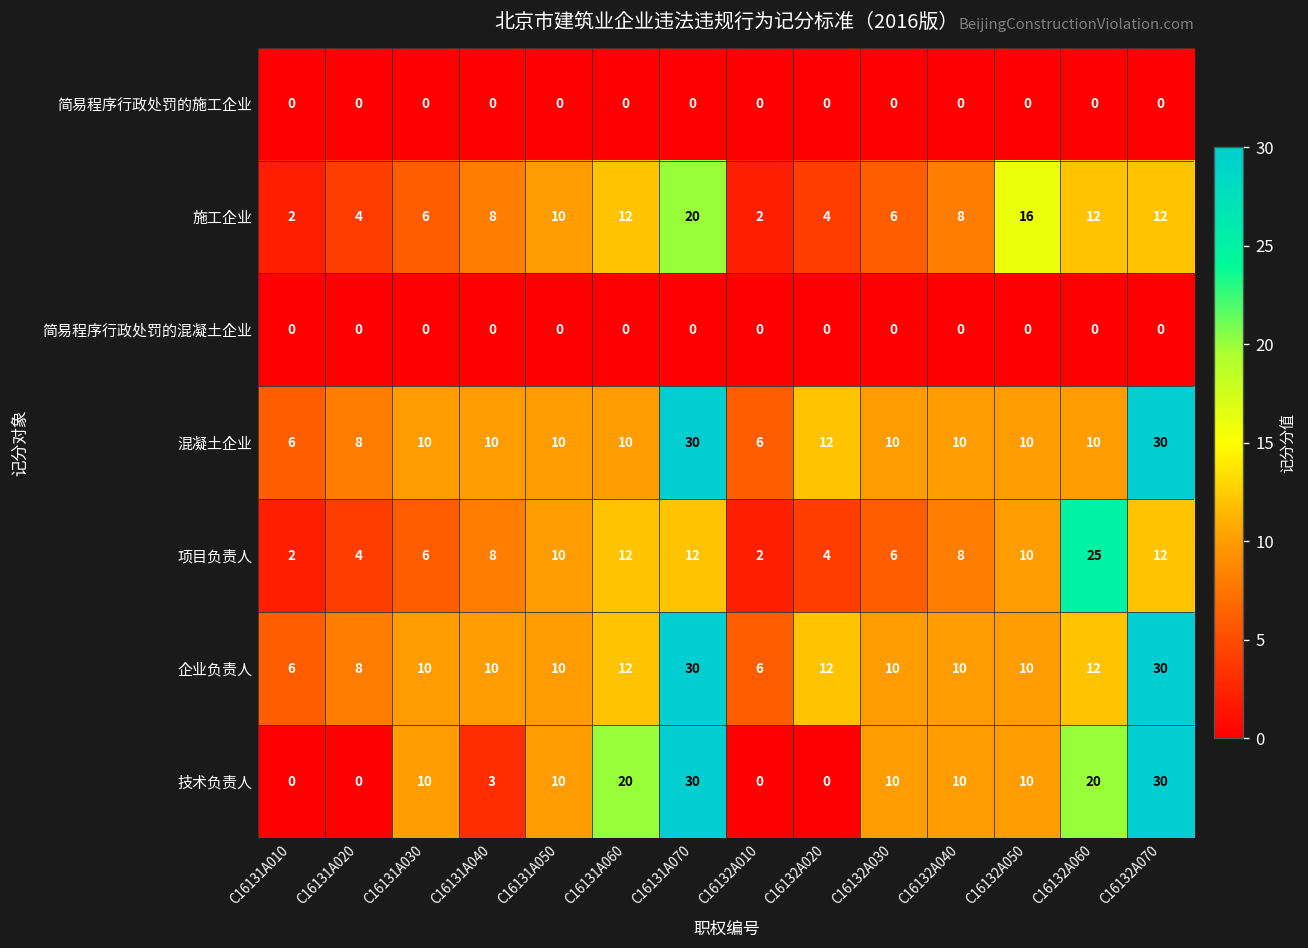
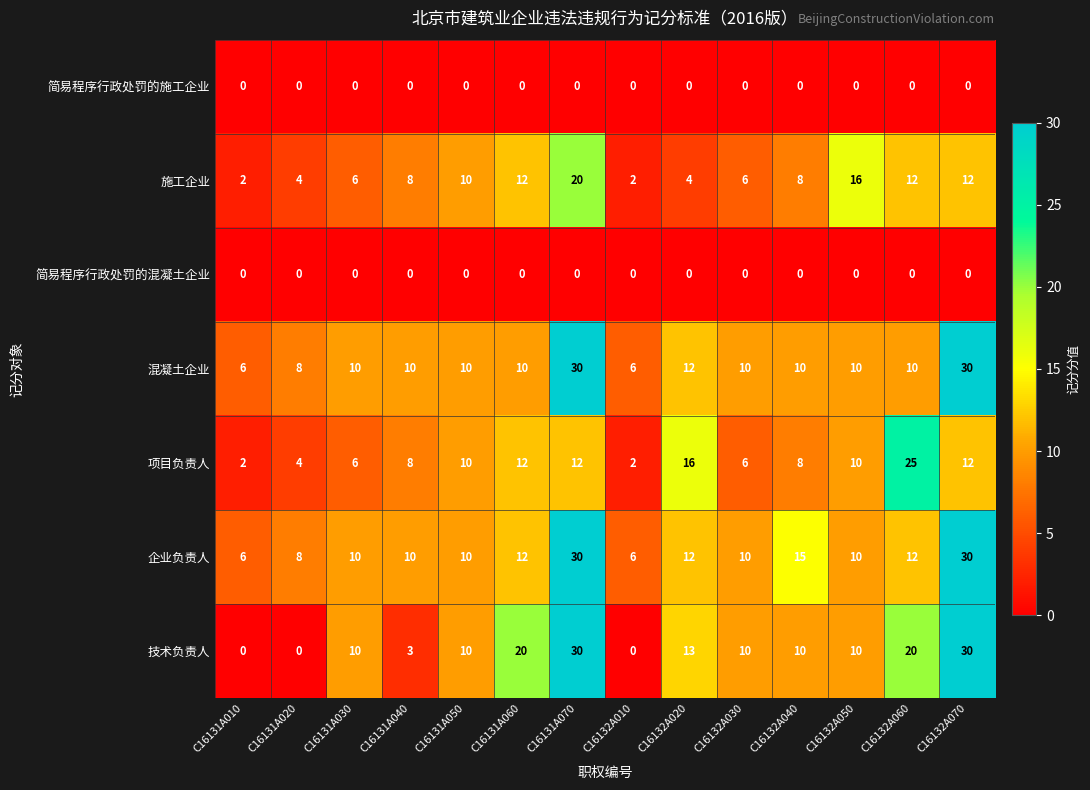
项目负责人, C16132A020: 4 -> 16
企业负责人, C16132A040: 10 -> 15
技术负责人, C16132A020: 0 -> 13
